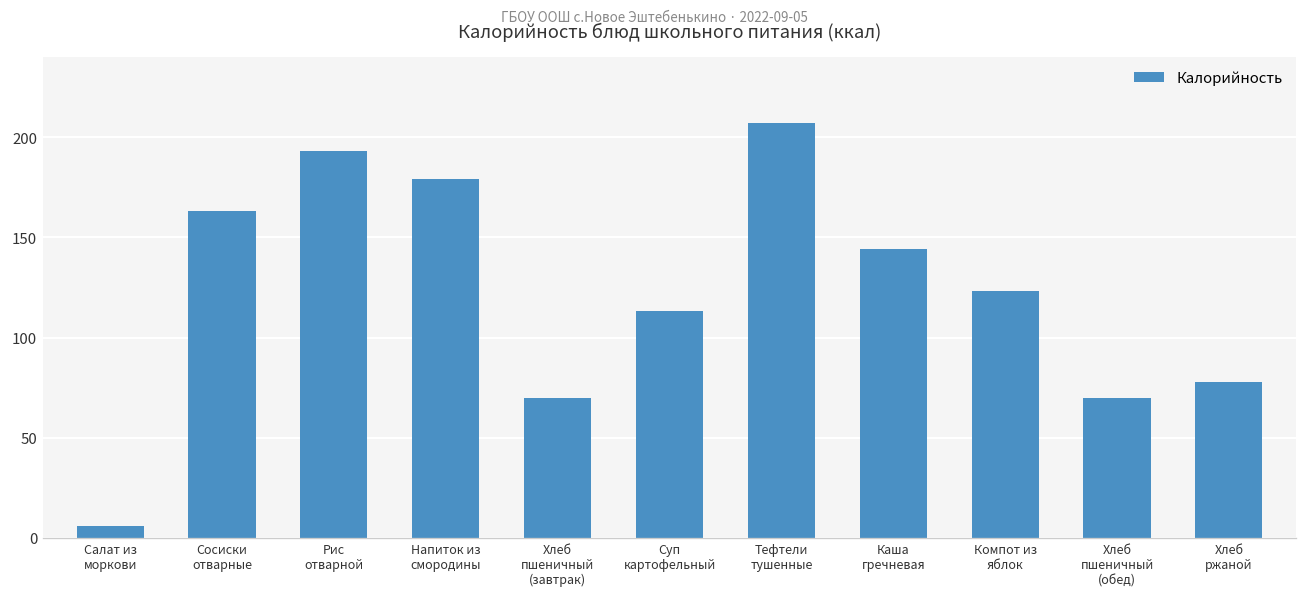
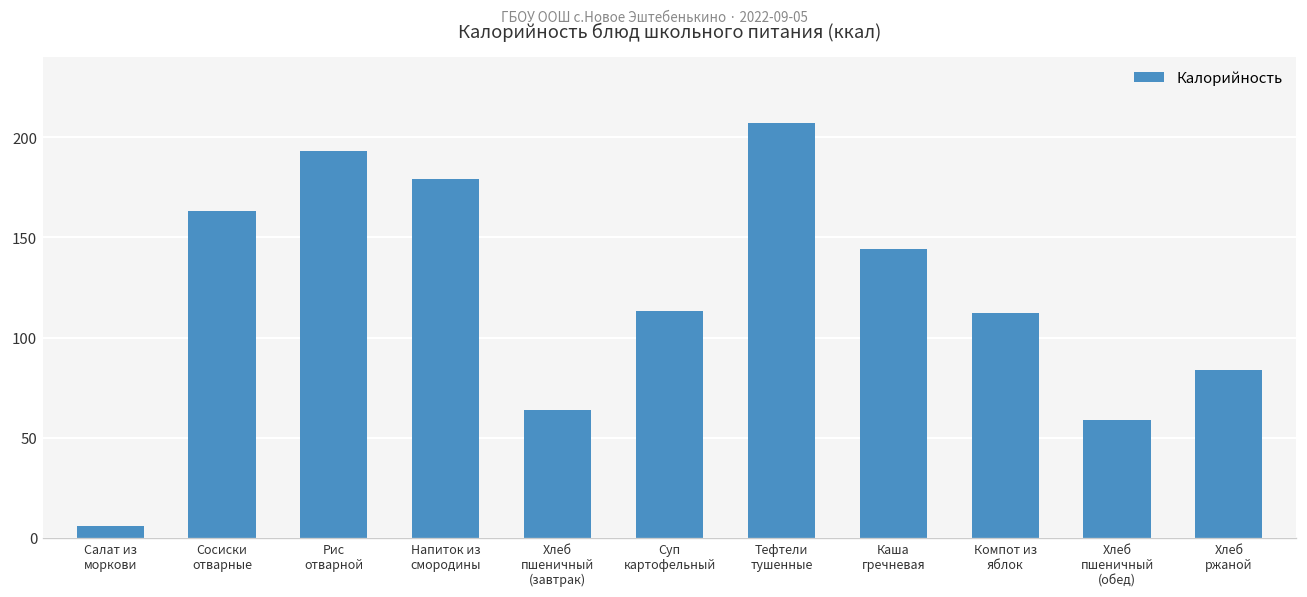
Хлеб пшеничный (завтрак): 70 -> 64
Компот из яблок: 123 -> 112
Хлеб пшеничный (обед): 70 -> 59
Хлеб ржаной: 78 -> 84
